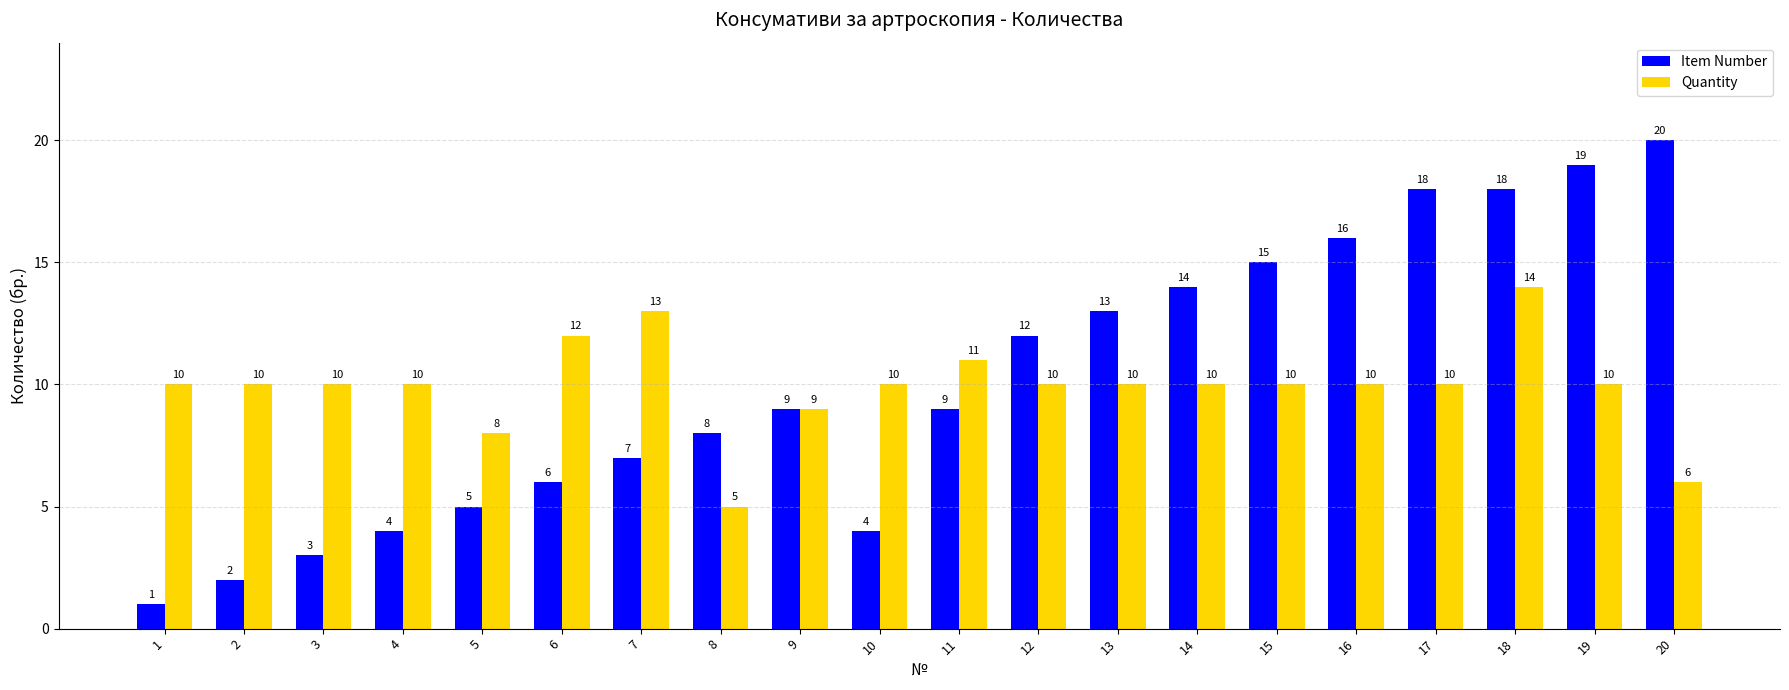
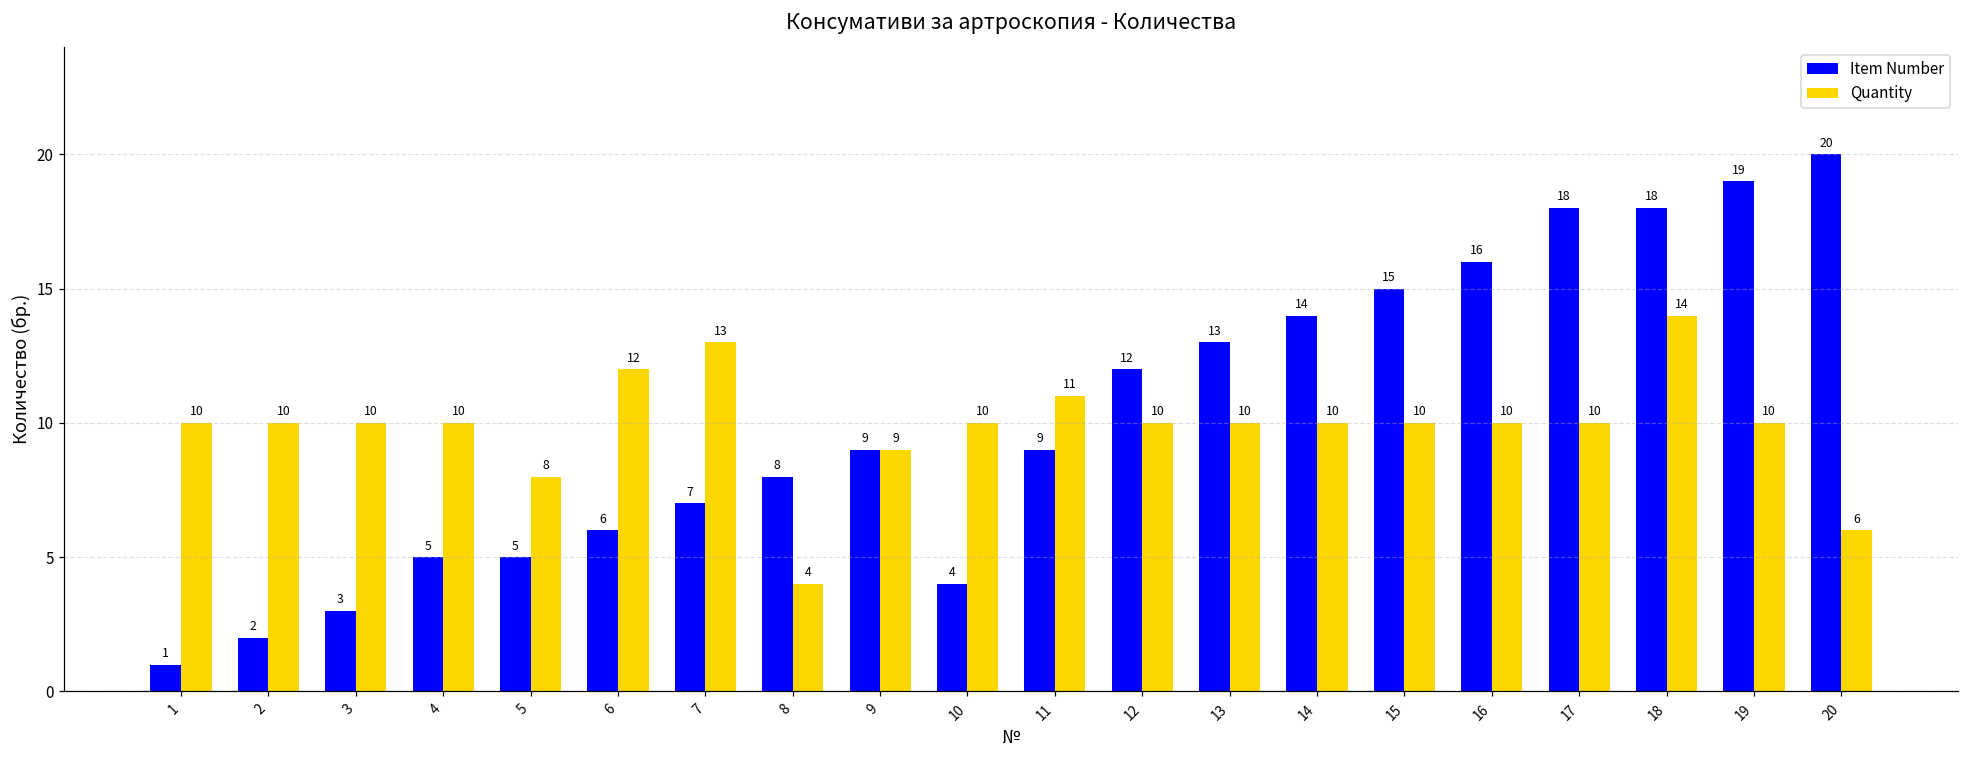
Item Number, 4: 4 -> 5
Quantity, 8: 5 -> 4
